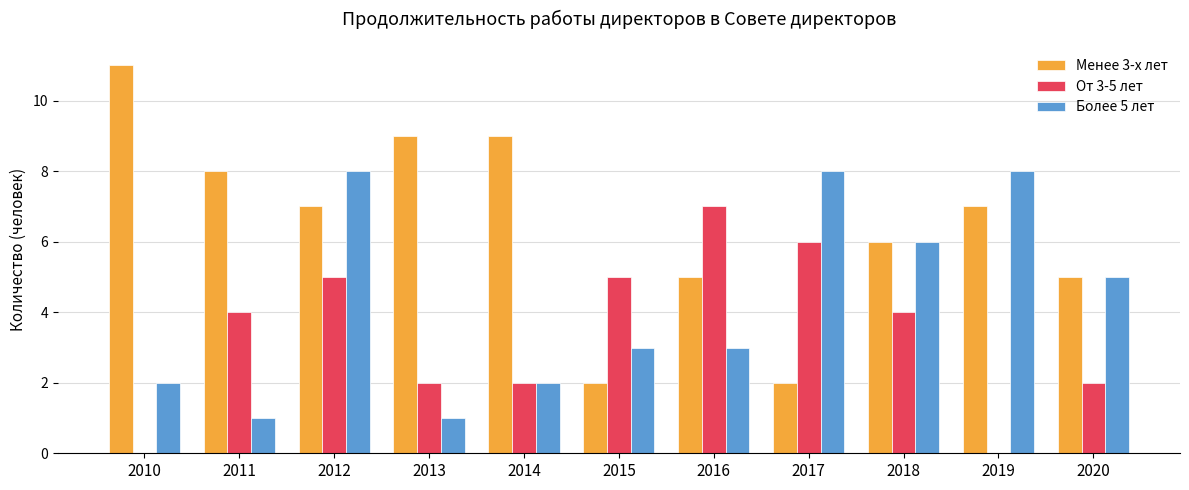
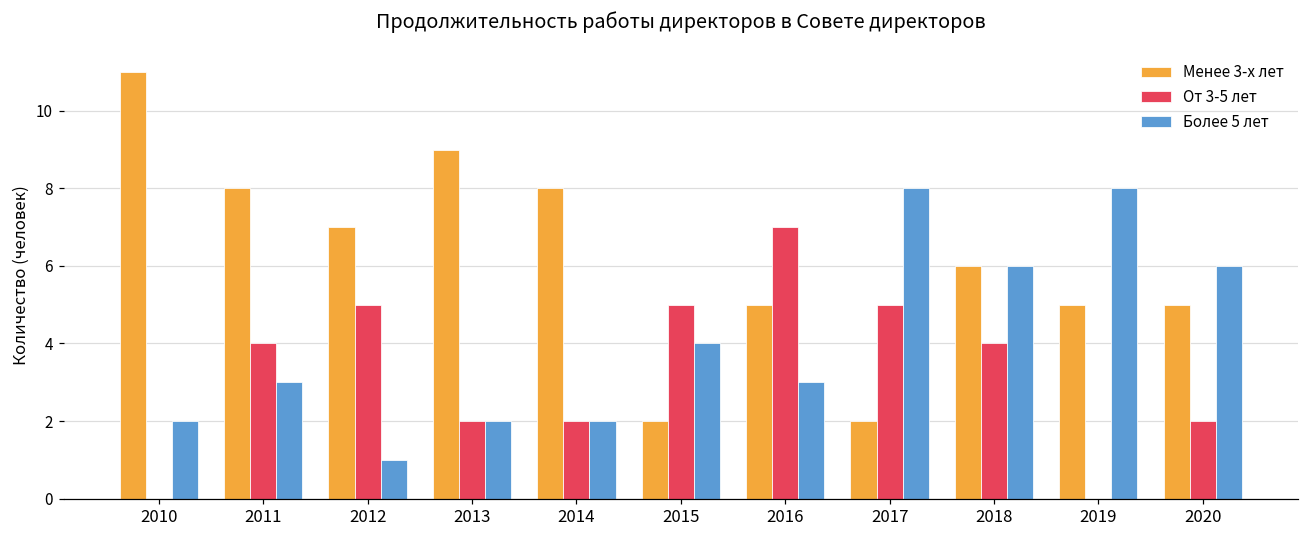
Более 5 лет, 2011: 1 -> 3
Более 5 лет, 2012: 8 -> 1
Более 5 лет, 2013: 1 -> 2
Менее 3-х лет, 2014: 9 -> 8
Более 5 лет, 2015: 3 -> 4
От 3-5 лет, 2017: 6 -> 5
Менее 3-х лет, 2019: 7 -> 5
Более 5 лет, 2020: 5 -> 6
